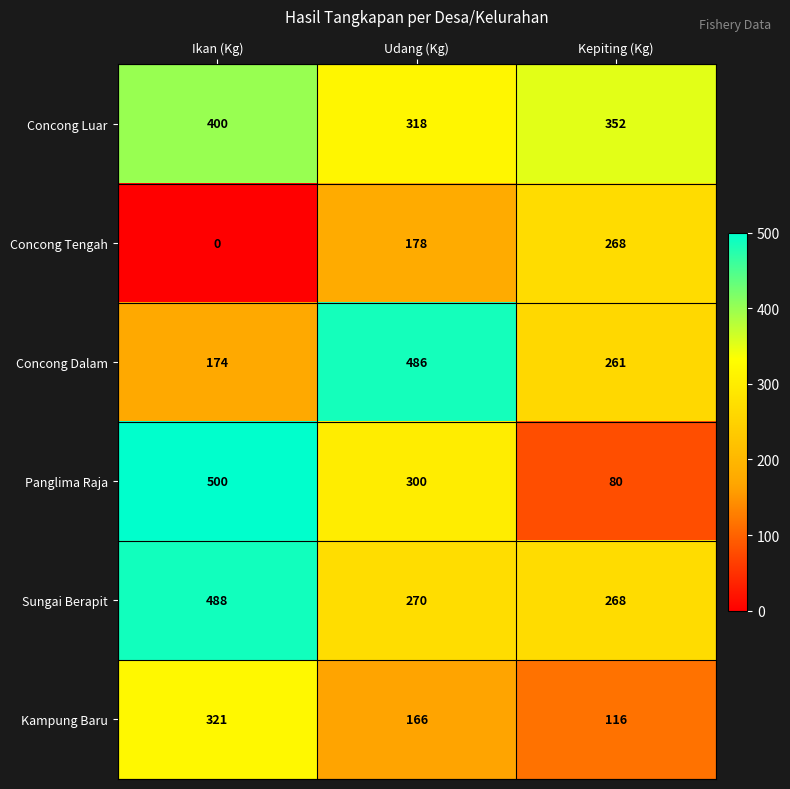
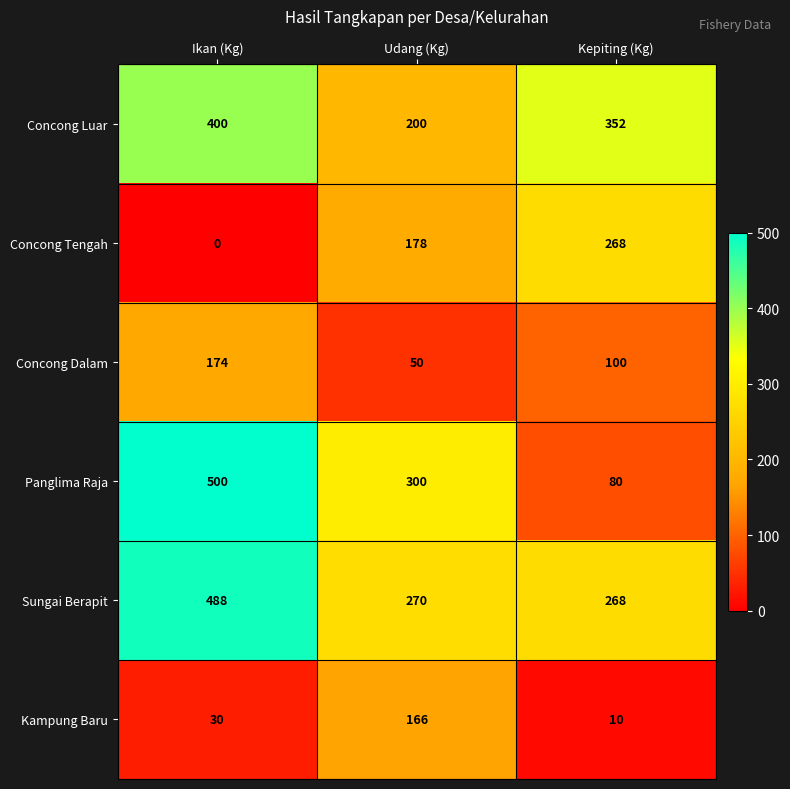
Concong Luar, Udang (Kg): 318 -> 200
Concong Dalam, Udang (Kg): 486 -> 50
Concong Dalam, Kepiting (Kg): 261 -> 100
Kampung Baru, Ikan (Kg): 321 -> 30
Kampung Baru, Kepiting (Kg): 116 -> 10
